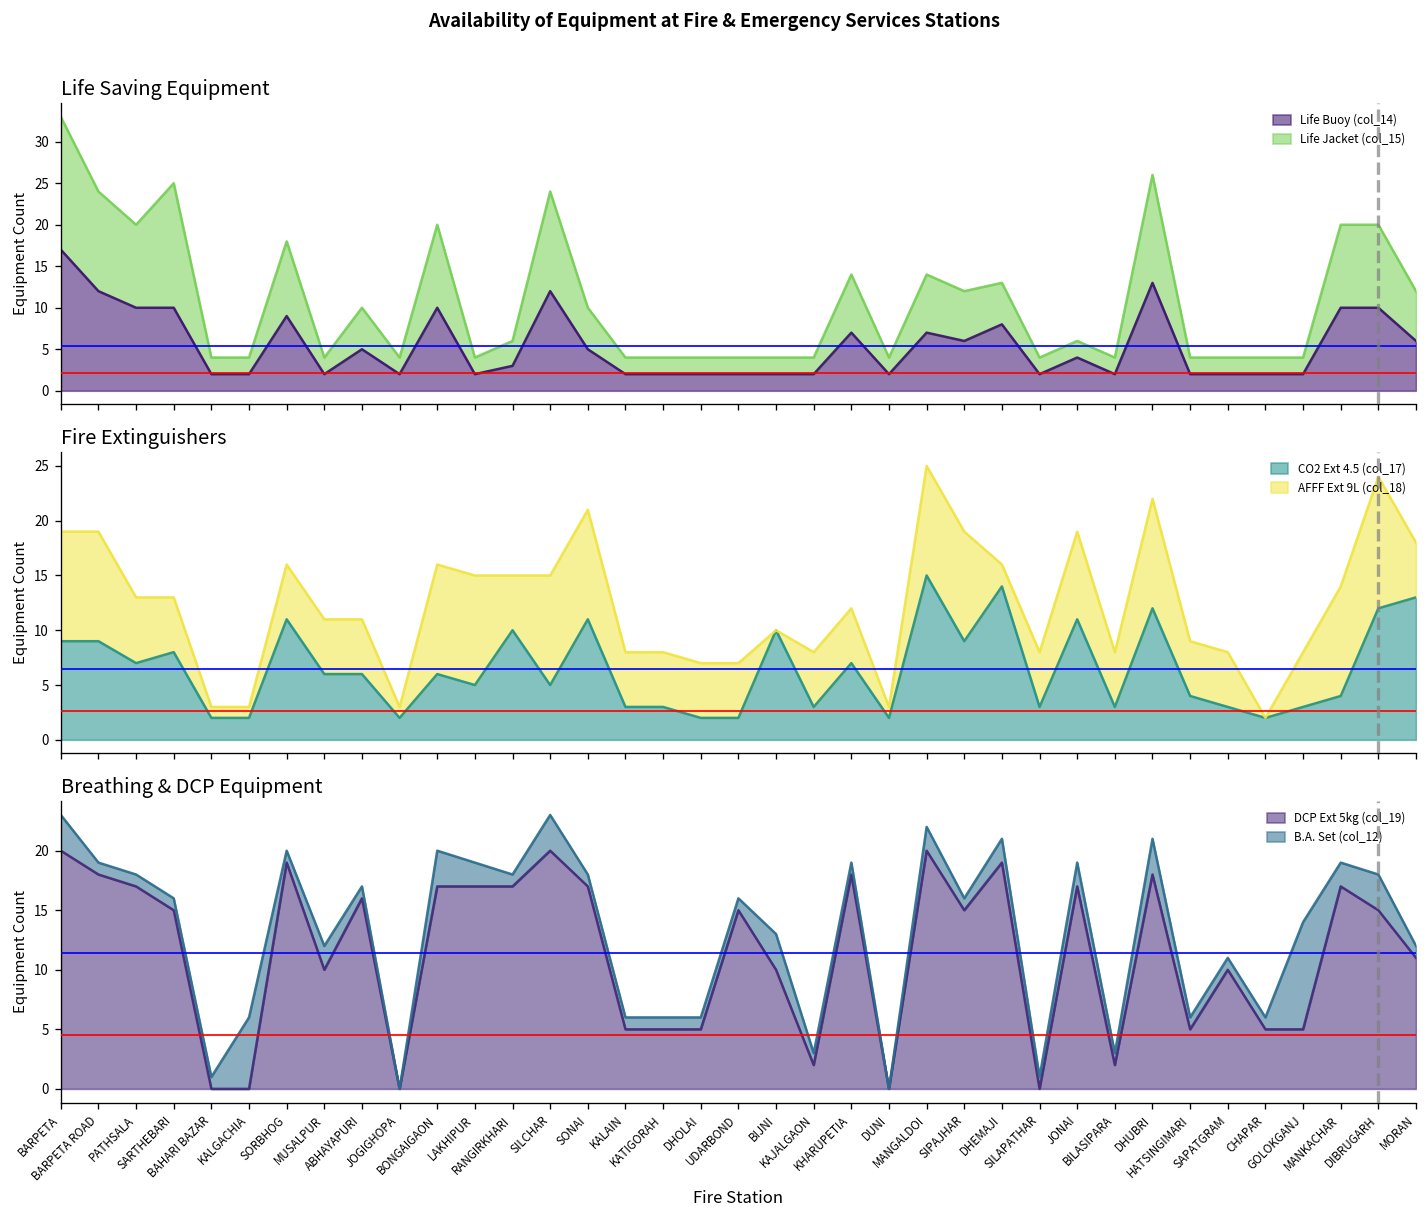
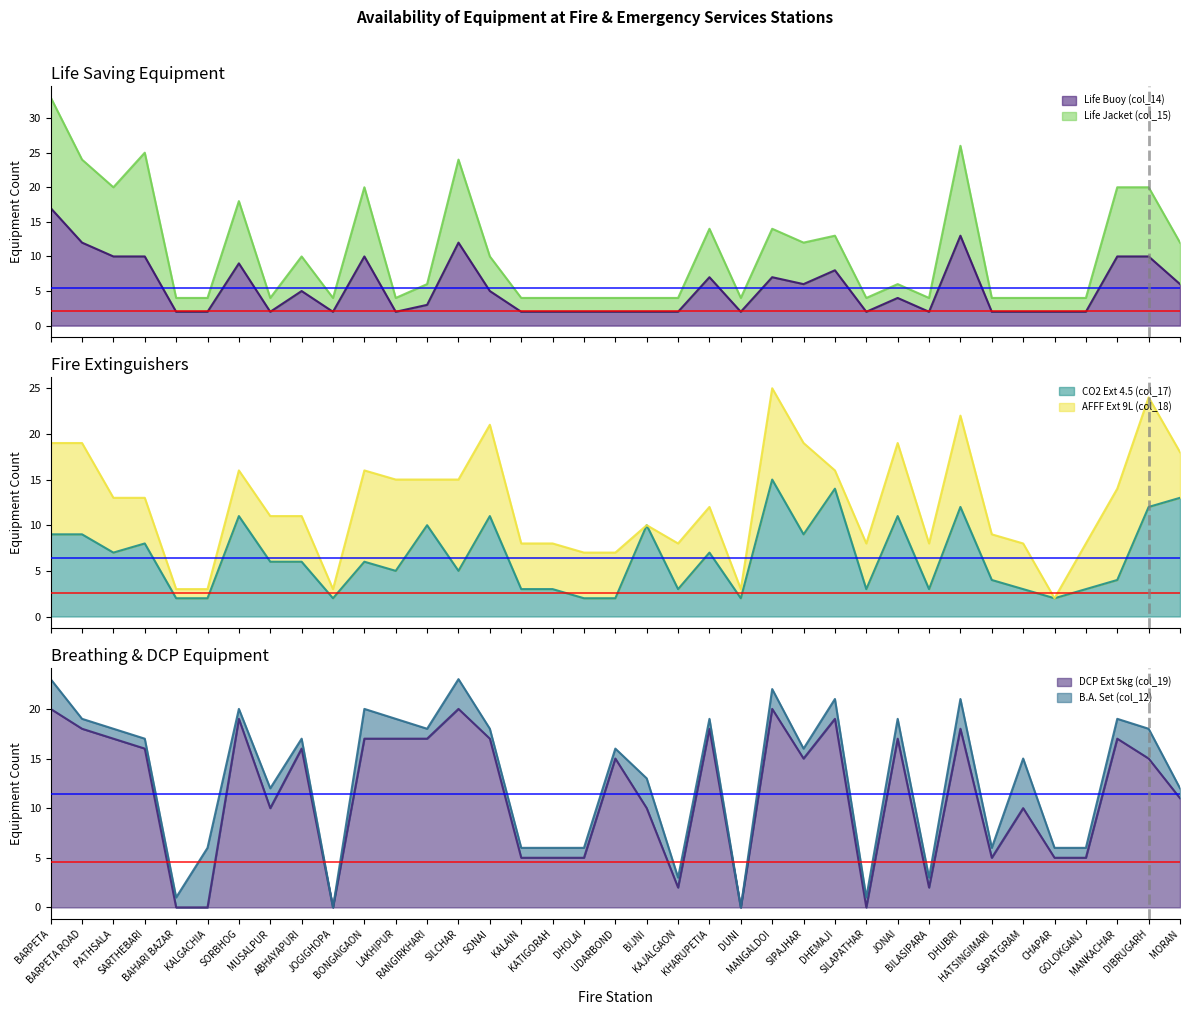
Breathing & DCP Equipment, DCP Ext 5kg (col_19), SARTHEBARI: 15 -> 16
Breathing & DCP Equipment, B.A. Set (col_12), SAPATGRAM: 1 -> 5
Breathing & DCP Equipment, B.A. Set (col_12), GOLOKGANJ: 9 -> 1
